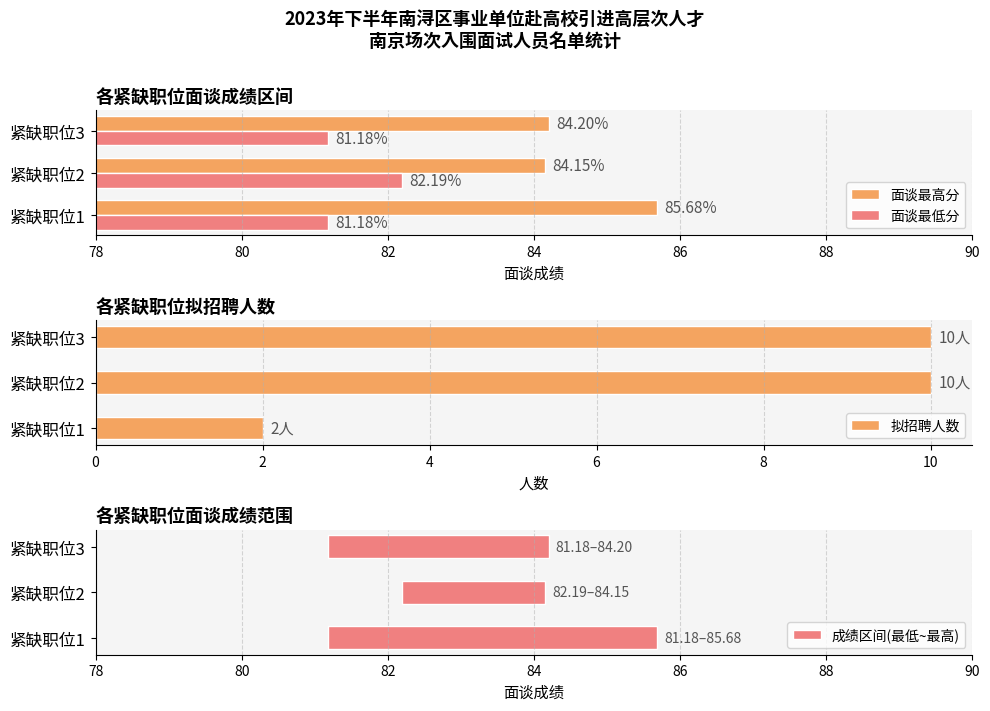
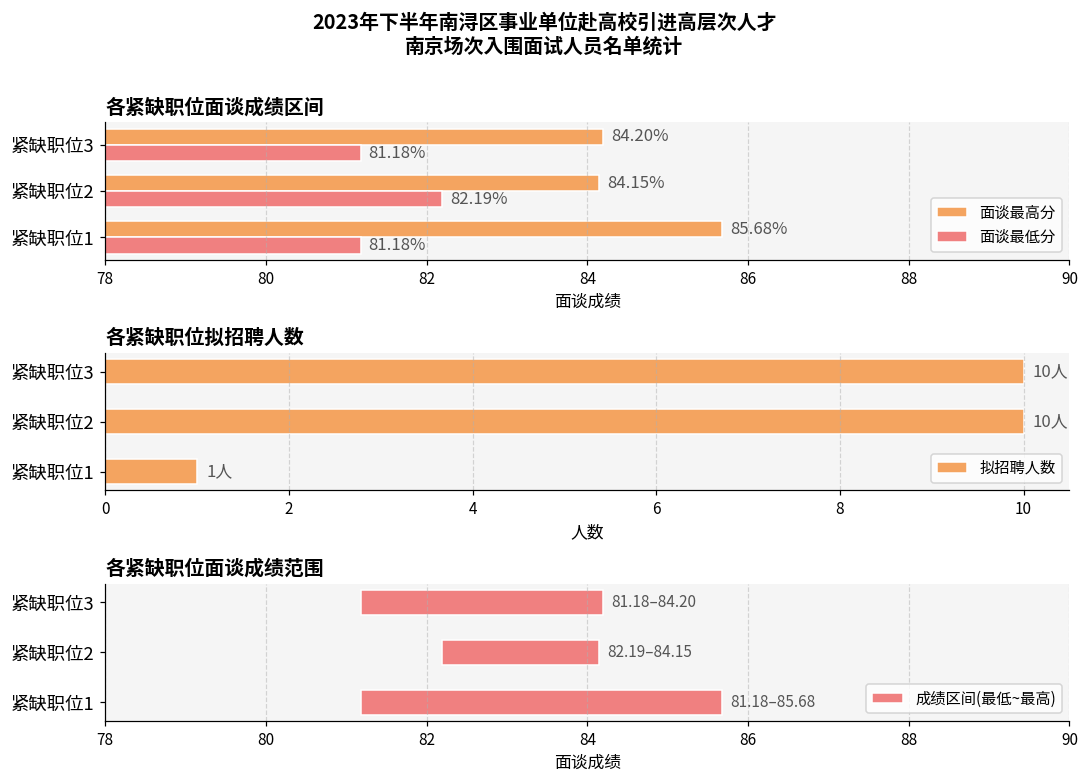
各紧缺职位拟招聘人数, 紧缺职位1: 2人 -> 1人
